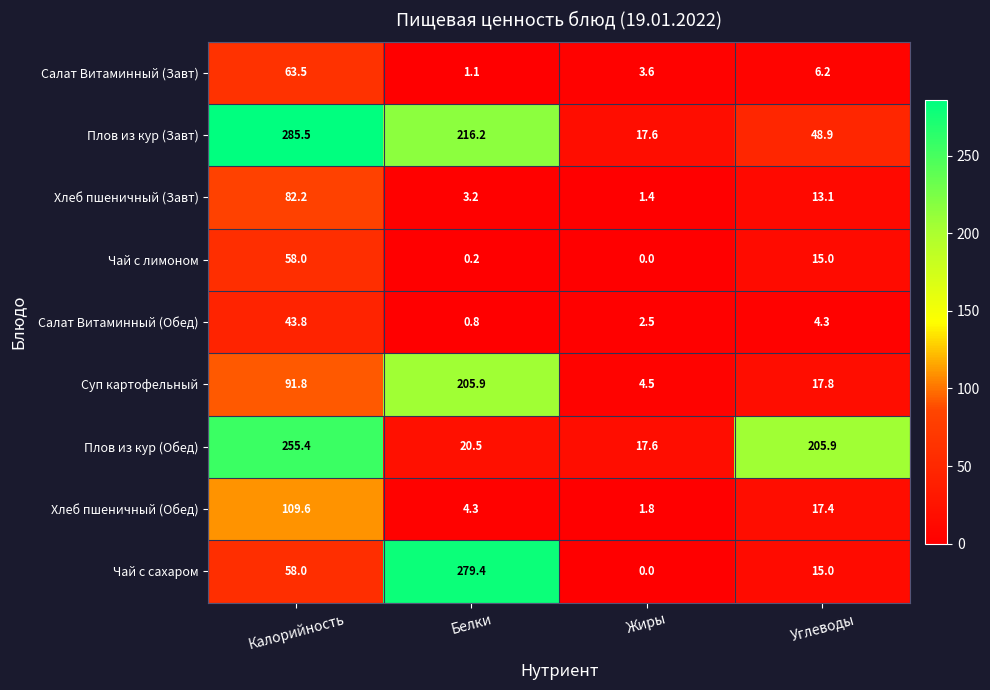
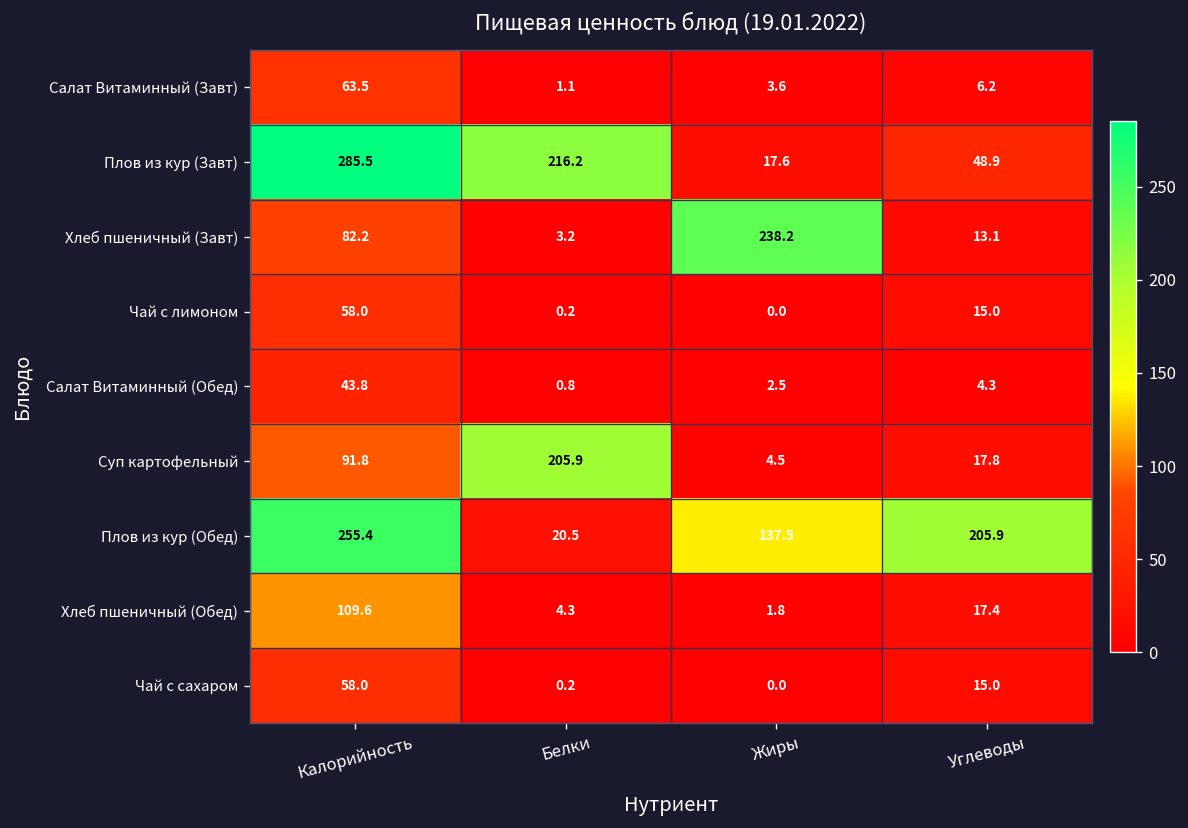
Хлеб пшеничный (Завт), Жиры: 1.4 -> 238.2
Плов из кур (Обед), Жиры: 17.6 -> 137.5
Чай с сахаром, Белки: 279.4 -> 0.2
